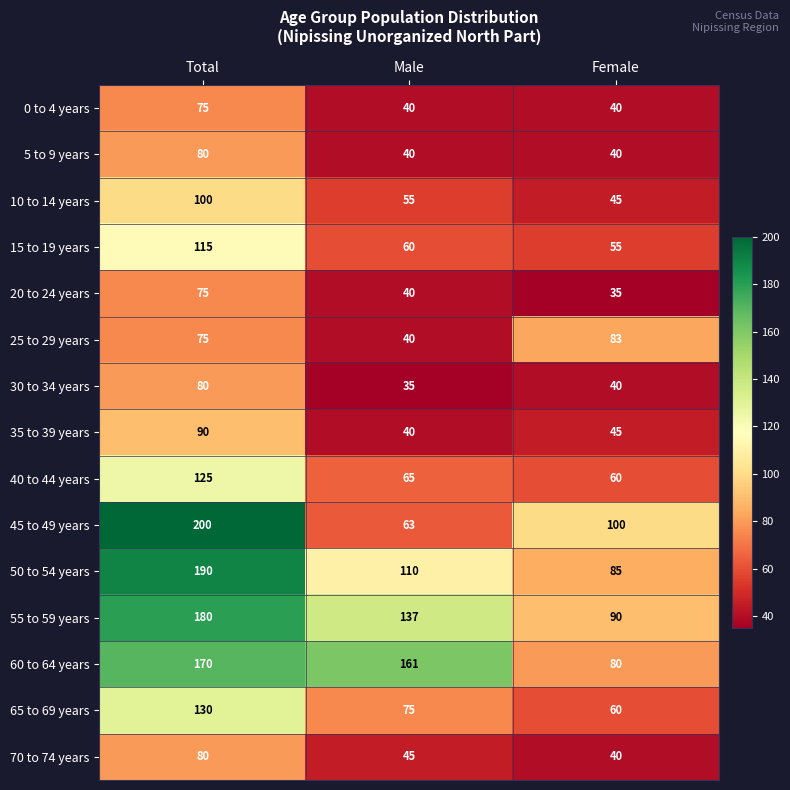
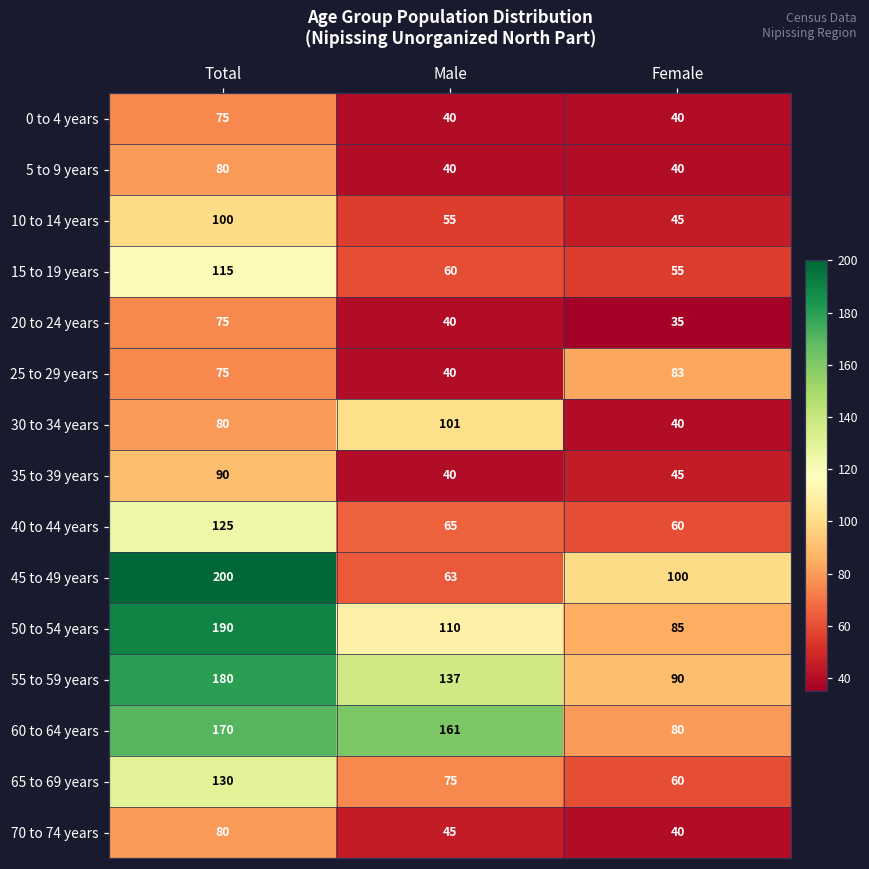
30 to 34 years, Male: 35 -> 101
